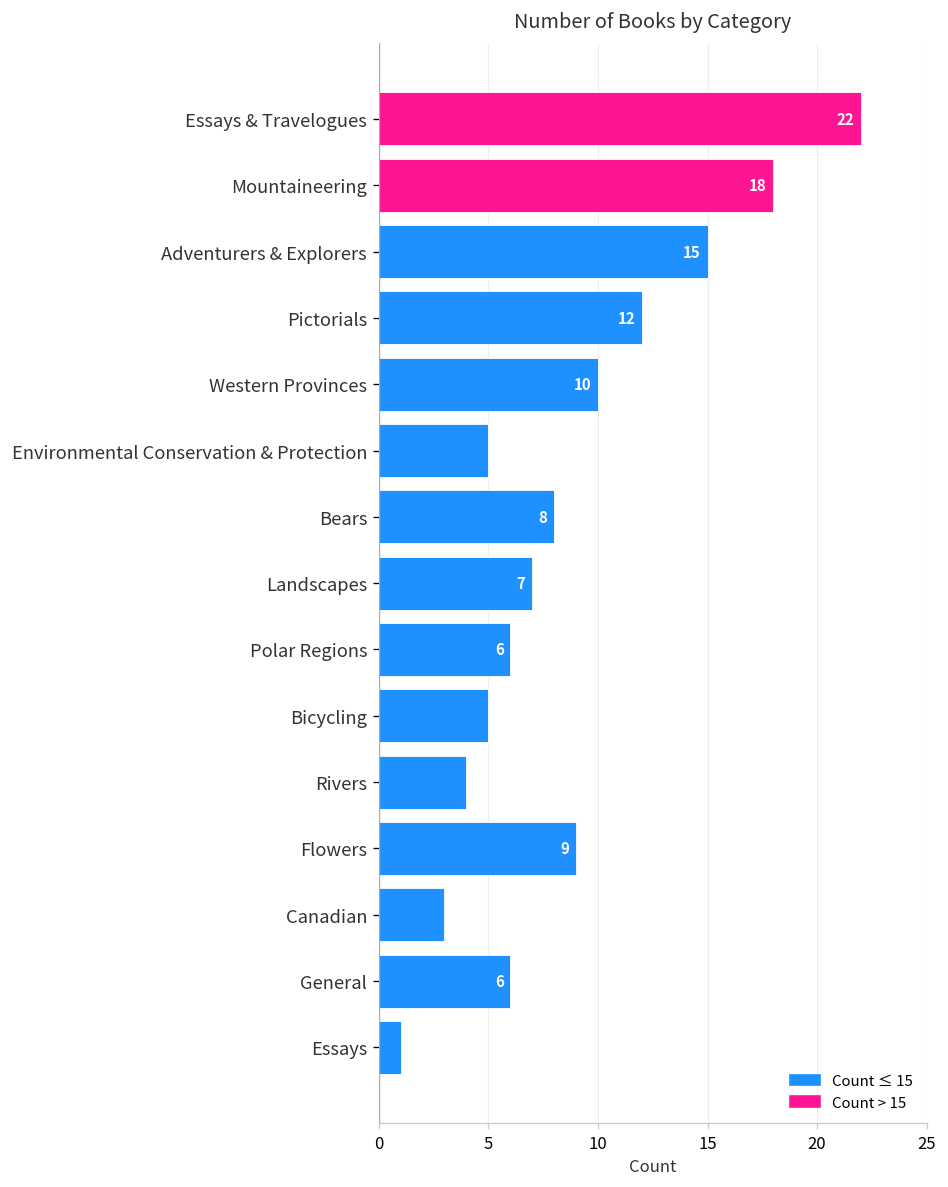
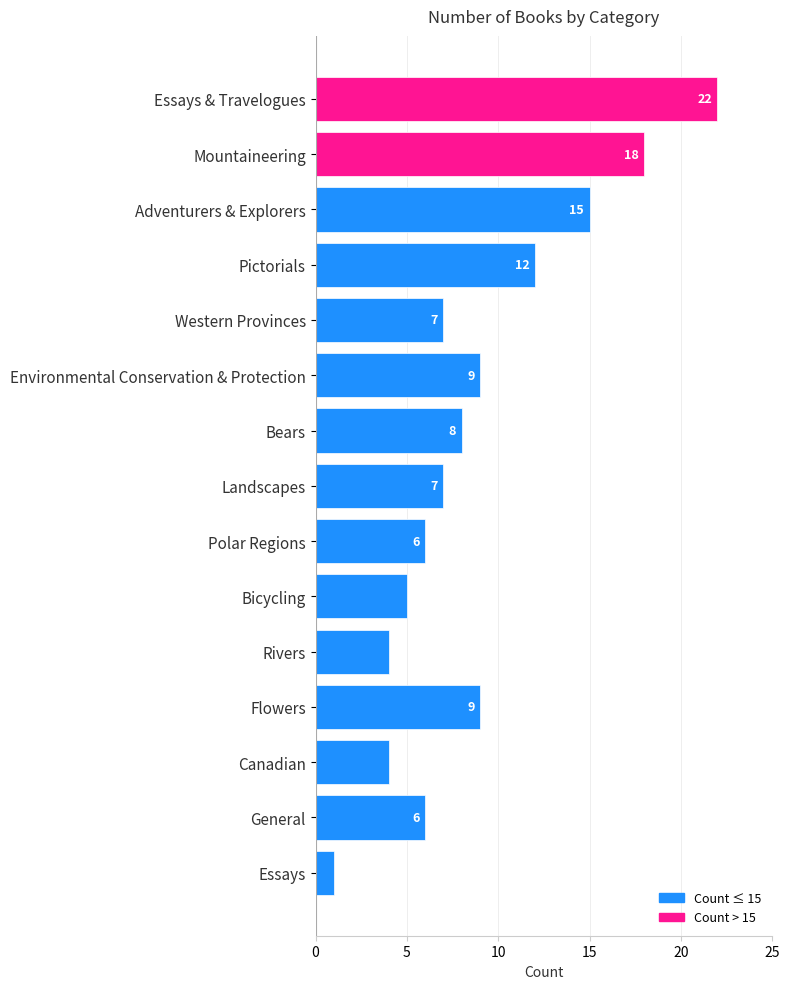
Western Provinces: 10 -> 7
Environmental Conservation & Protection: 5 -> 9
Canadian: 3 -> 4
